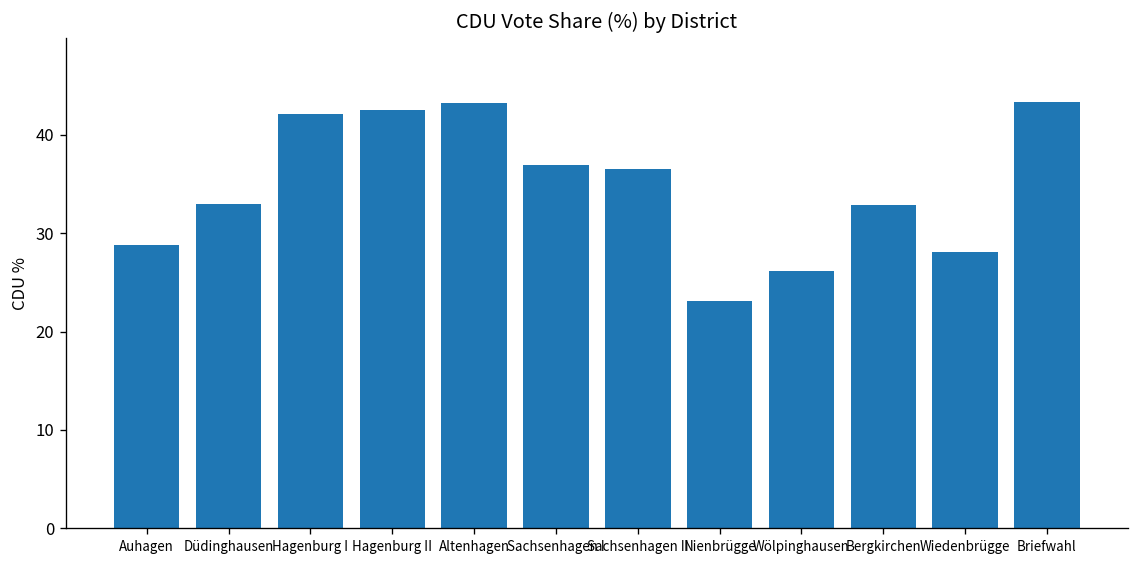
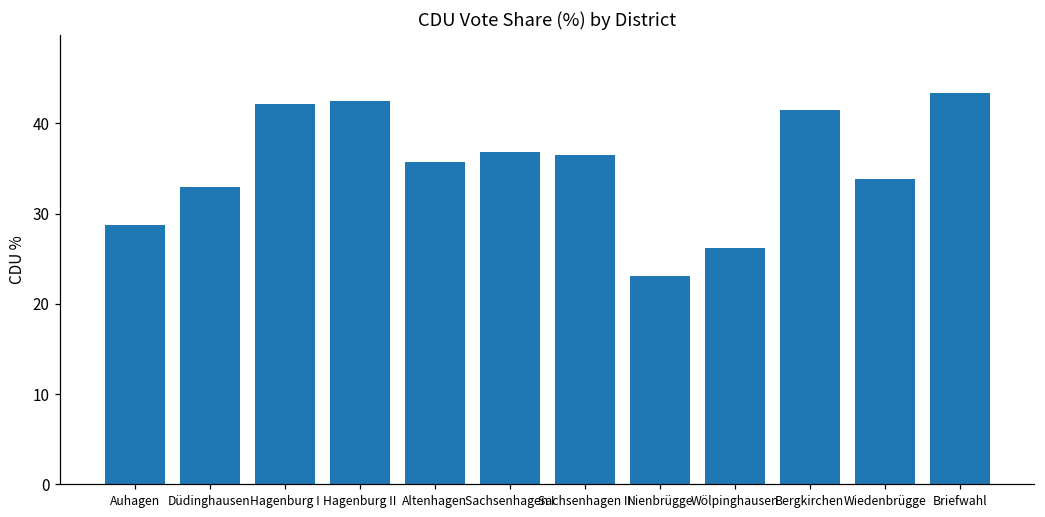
Altenhagen: 43 -> 36
Bergkirchen: 33 -> 42
Wiedenbrügge: 28 -> 34
